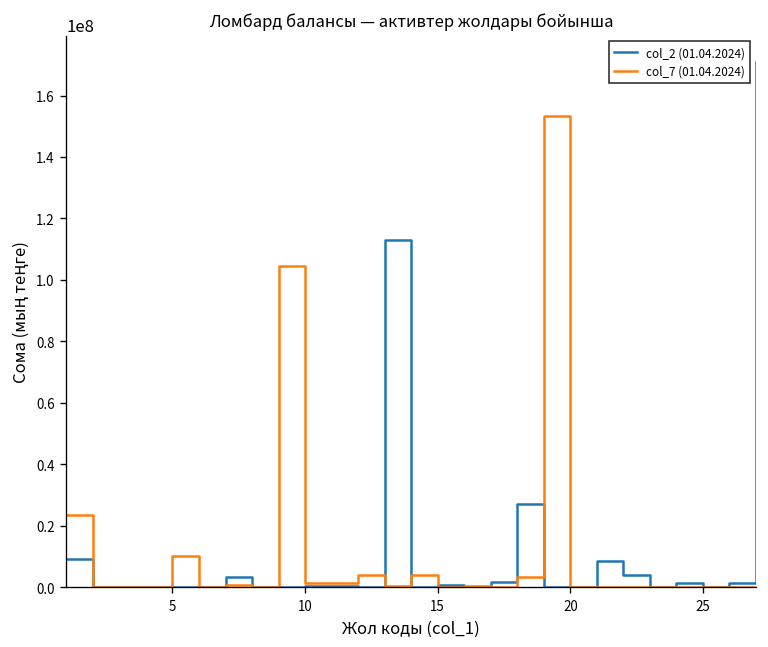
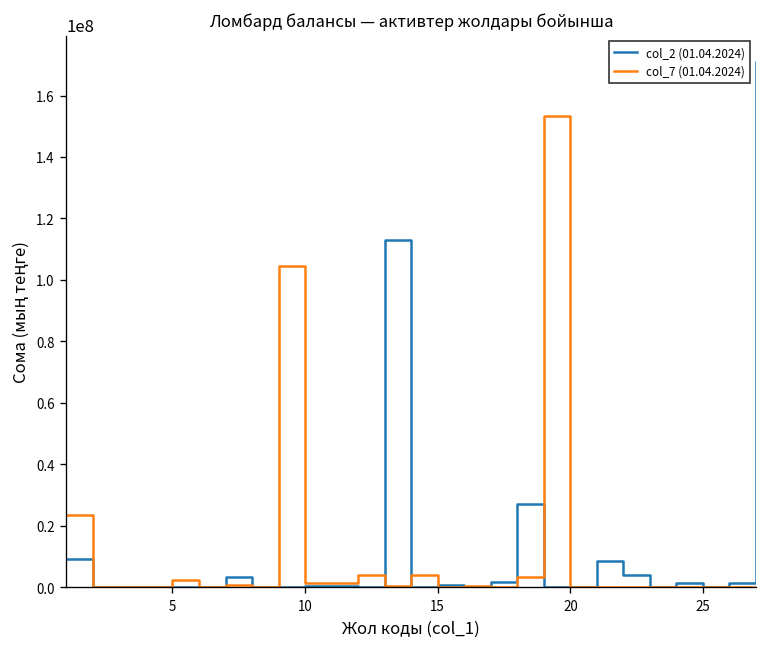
col_7 (01.04.2024), 5: 10000000 -> 2000000
